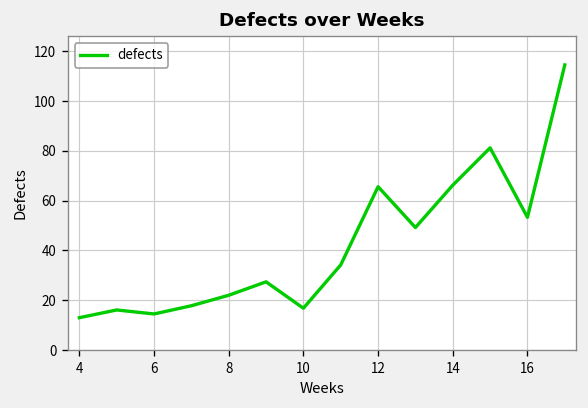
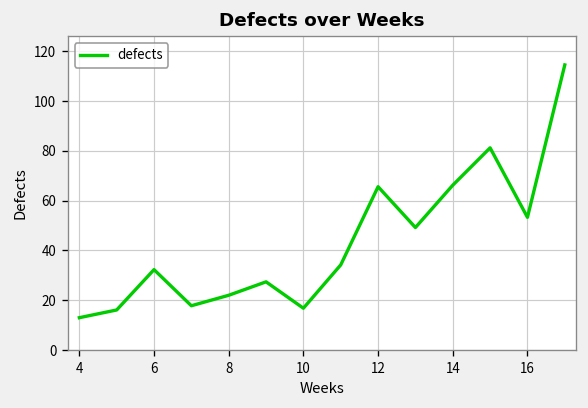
6: 15 -> 32
